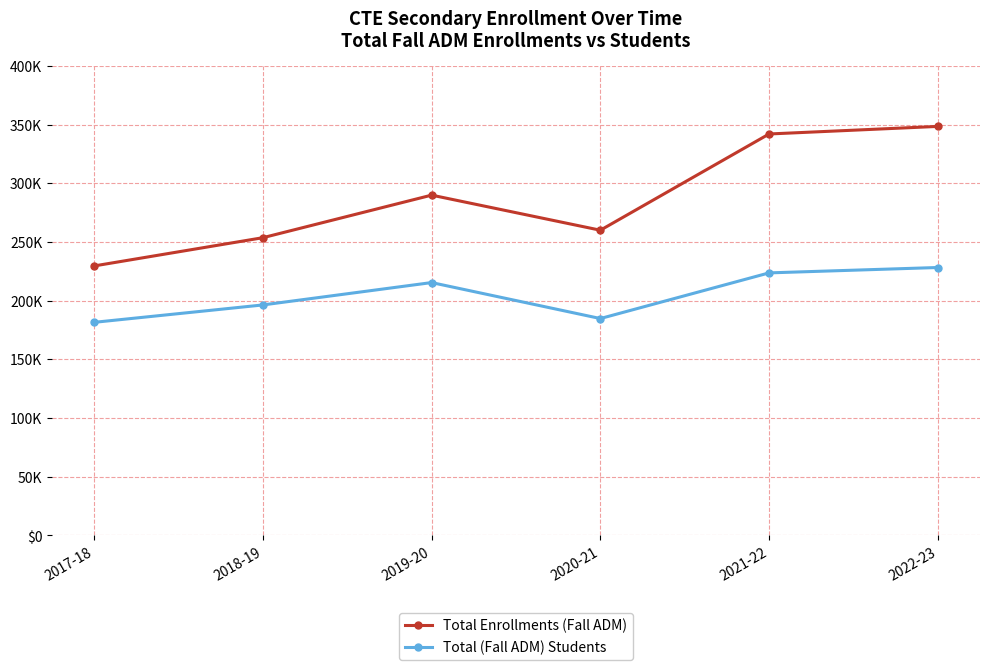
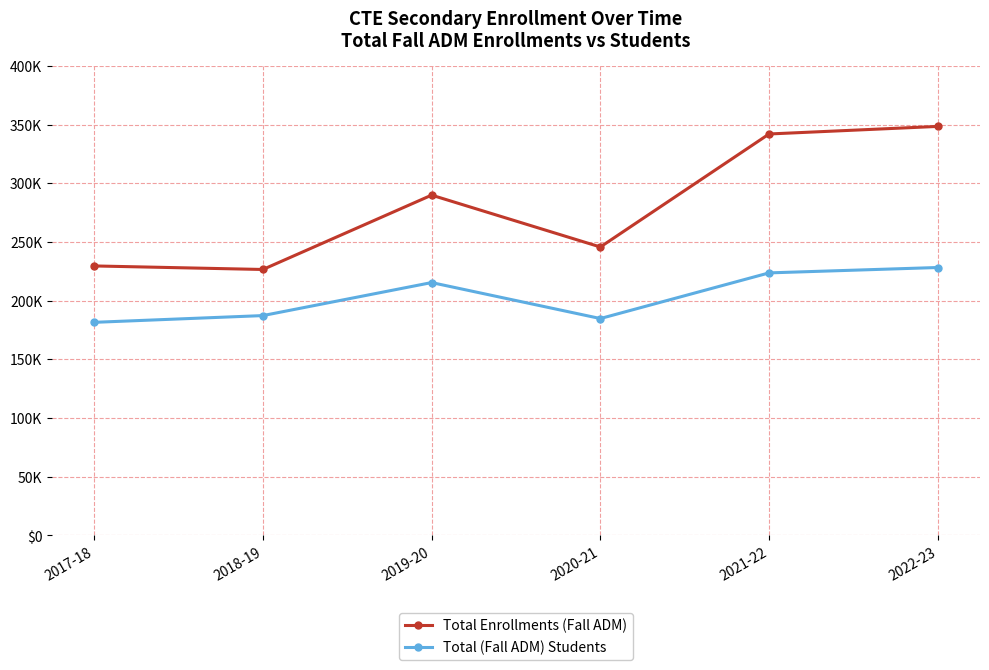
Total Enrollments (Fall ADM), 2018-19: 254000 -> 227000
Total (Fall ADM) Students, 2018-19: 196000 -> 187000
Total Enrollments (Fall ADM), 2020-21: 260000 -> 246000
